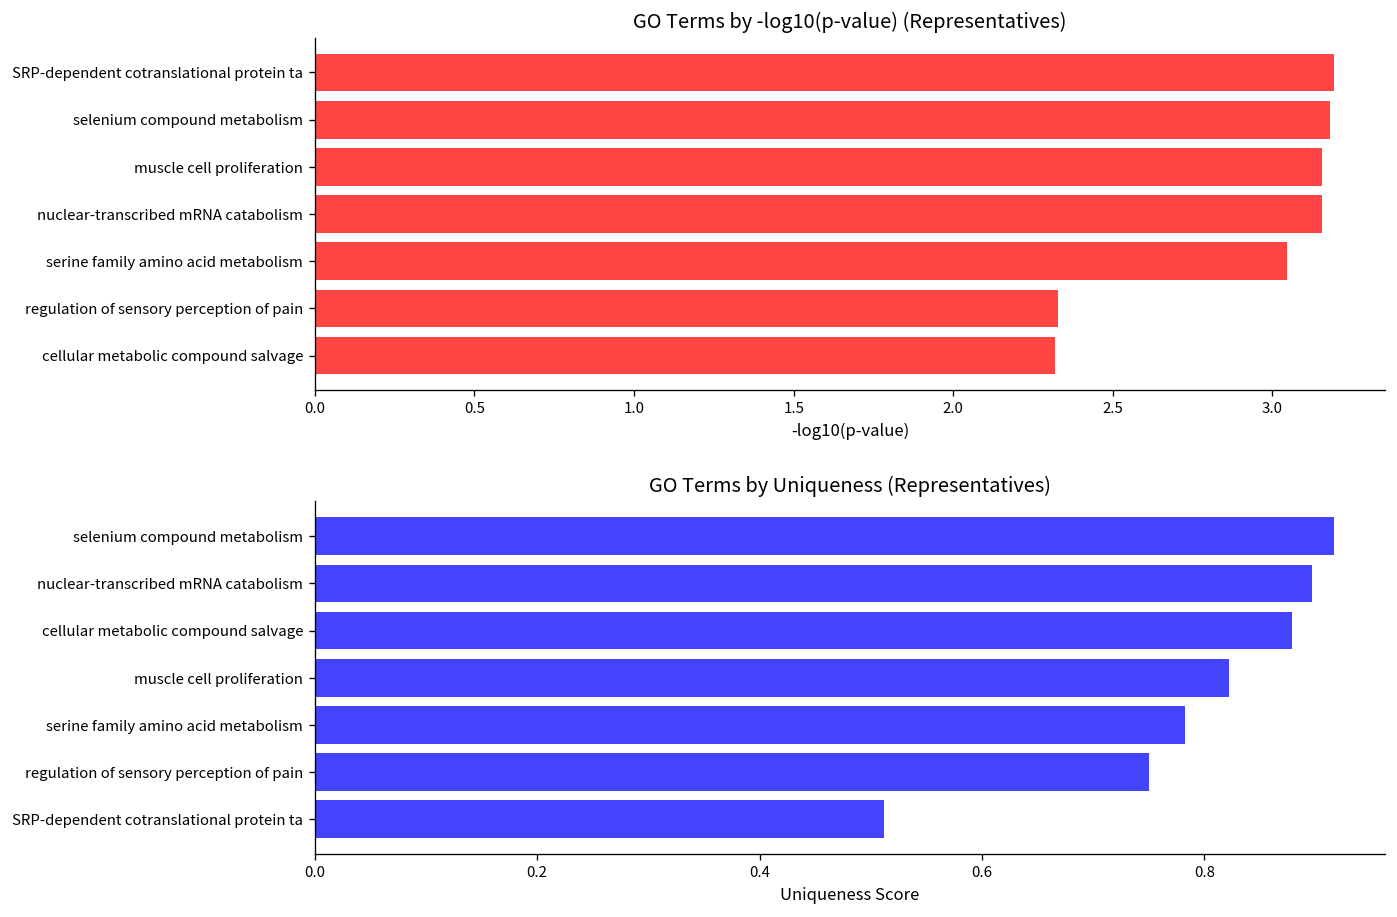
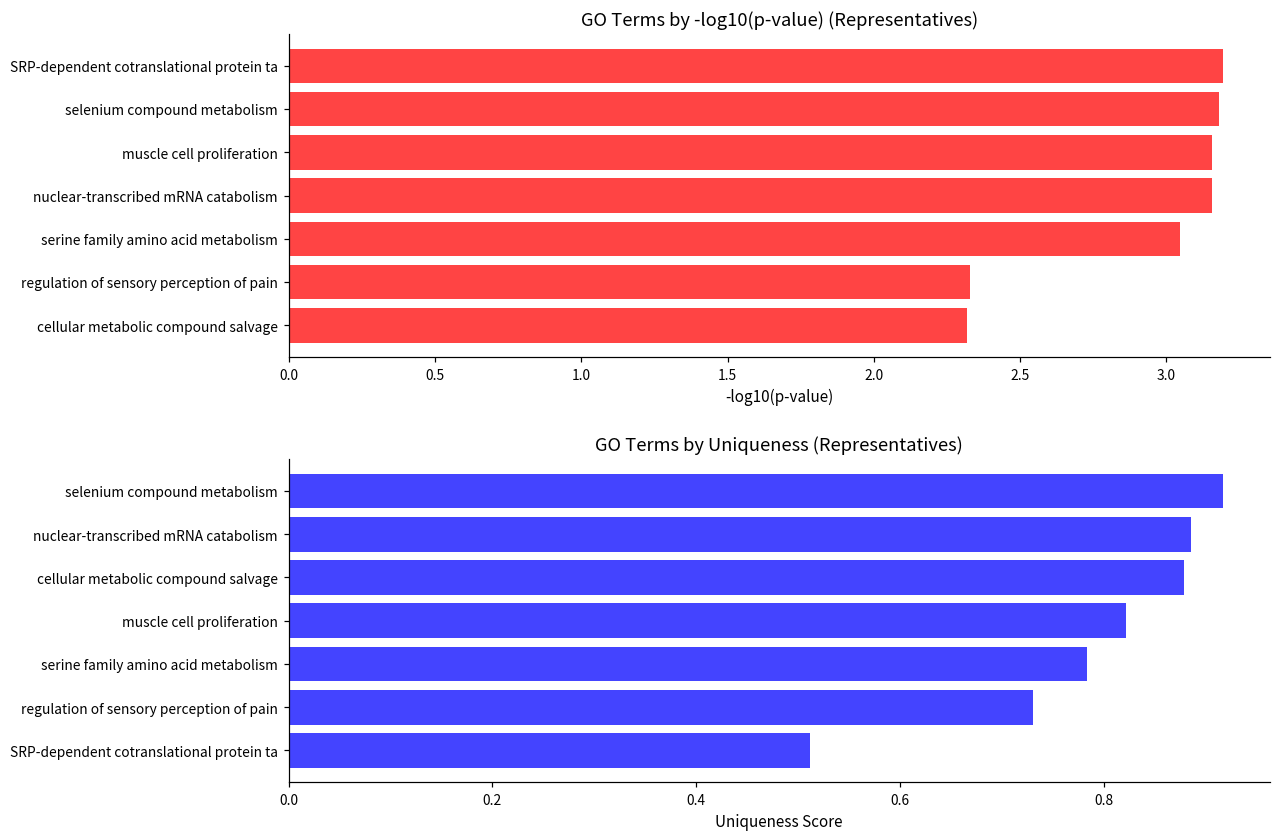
GO Terms by Uniqueness (Representatives), nuclear-transcribed mRNA catabolism: 0.90 -> 0.89
GO Terms by Uniqueness (Representatives), regulation of sensory perception of pain: 0.75 -> 0.73
